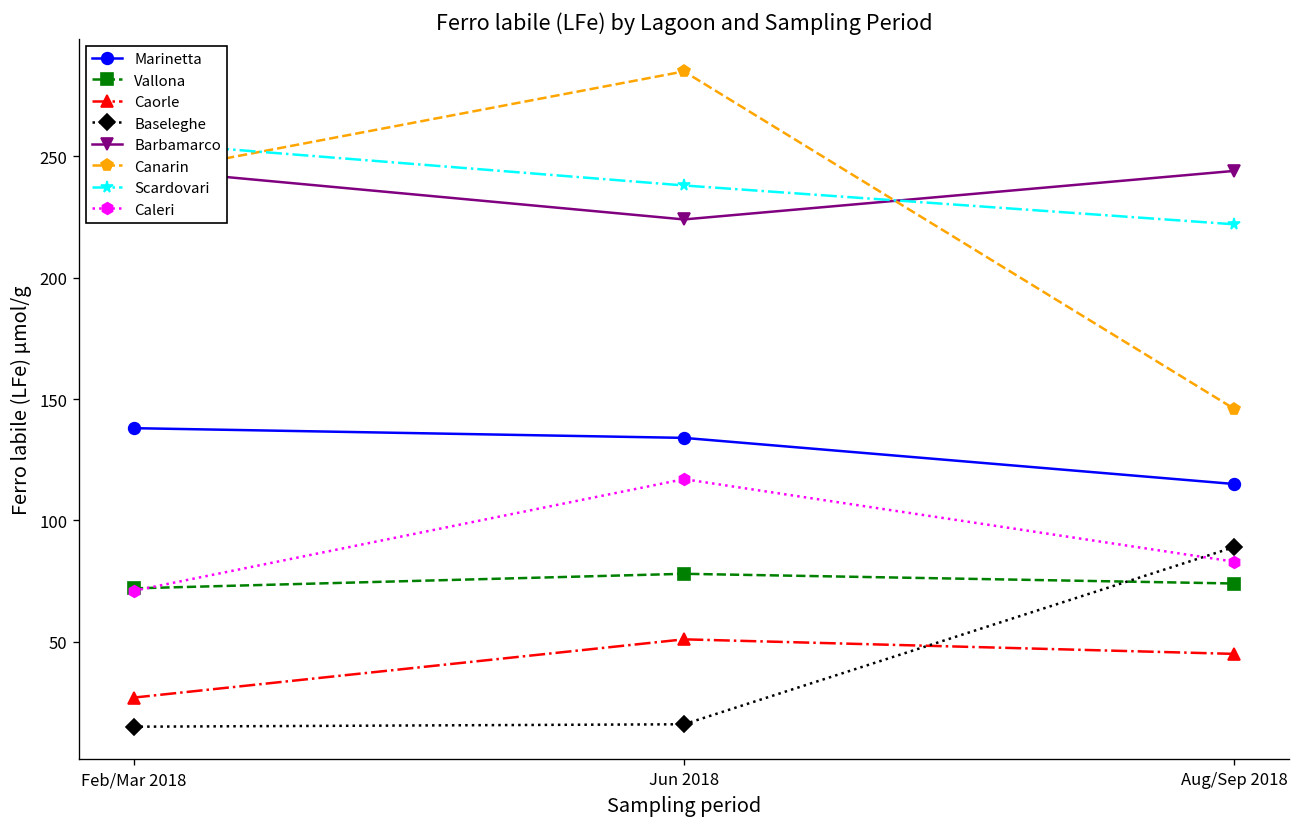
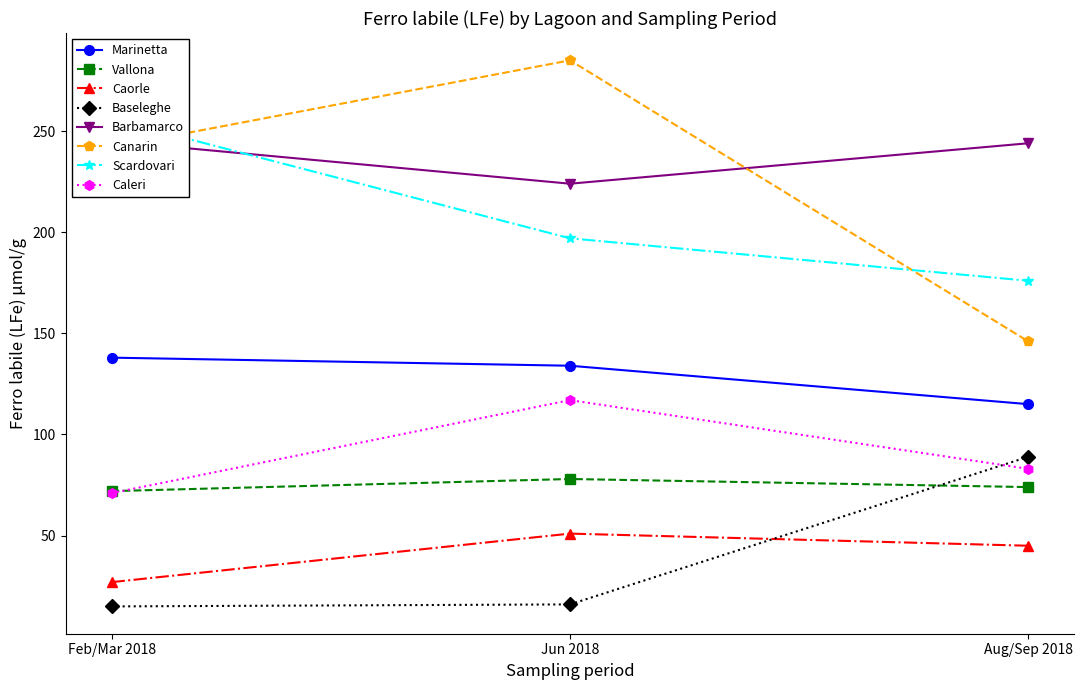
Scardovari, Jun 2018: 238 -> 197
Scardovari, Aug/Sep 2018: 222 -> 176
